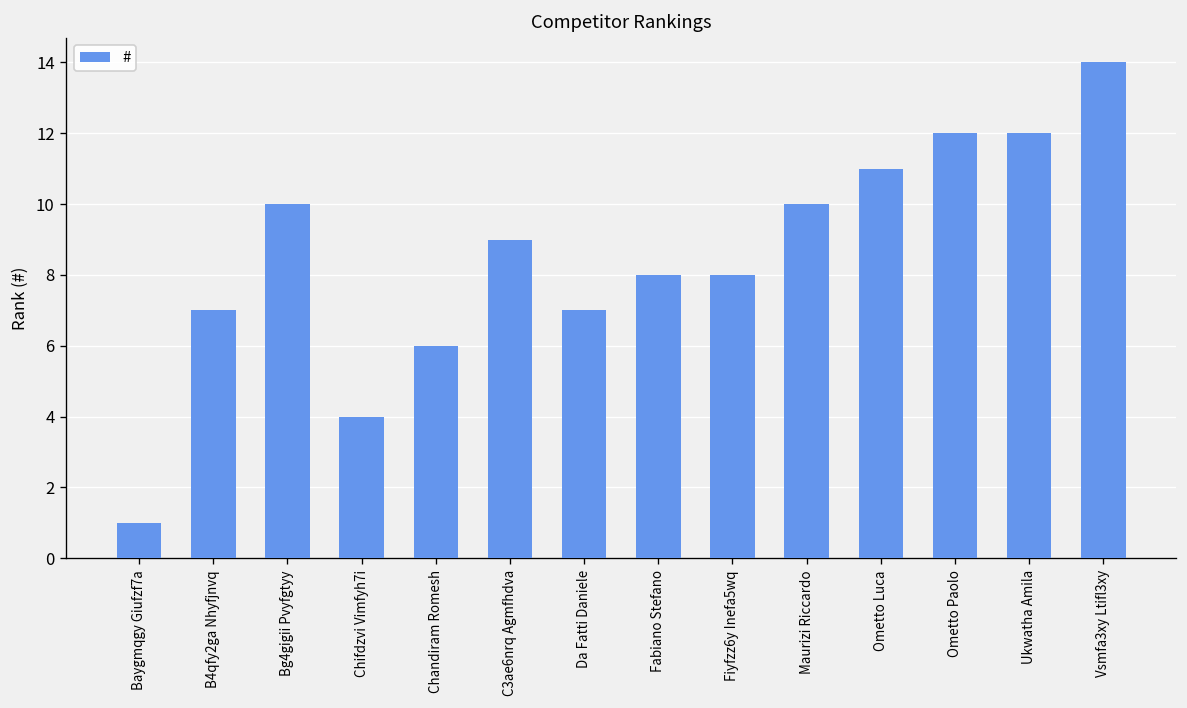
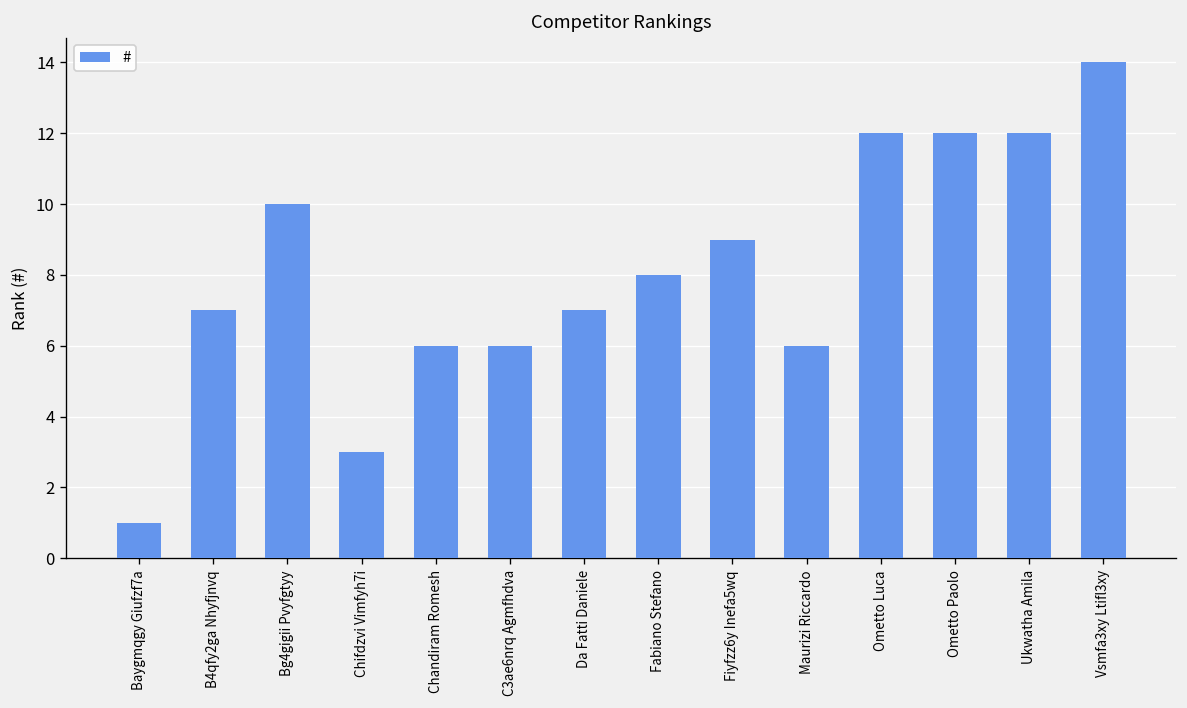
Chifdzvi Vimfyh7i: 4 -> 3
C3ae6nrq Agmfhdva: 9 -> 6
Fiyfzz6y Inefa5wq: 8 -> 9
Maurizi Riccardo: 10 -> 6
Ometto Luca: 11 -> 12
